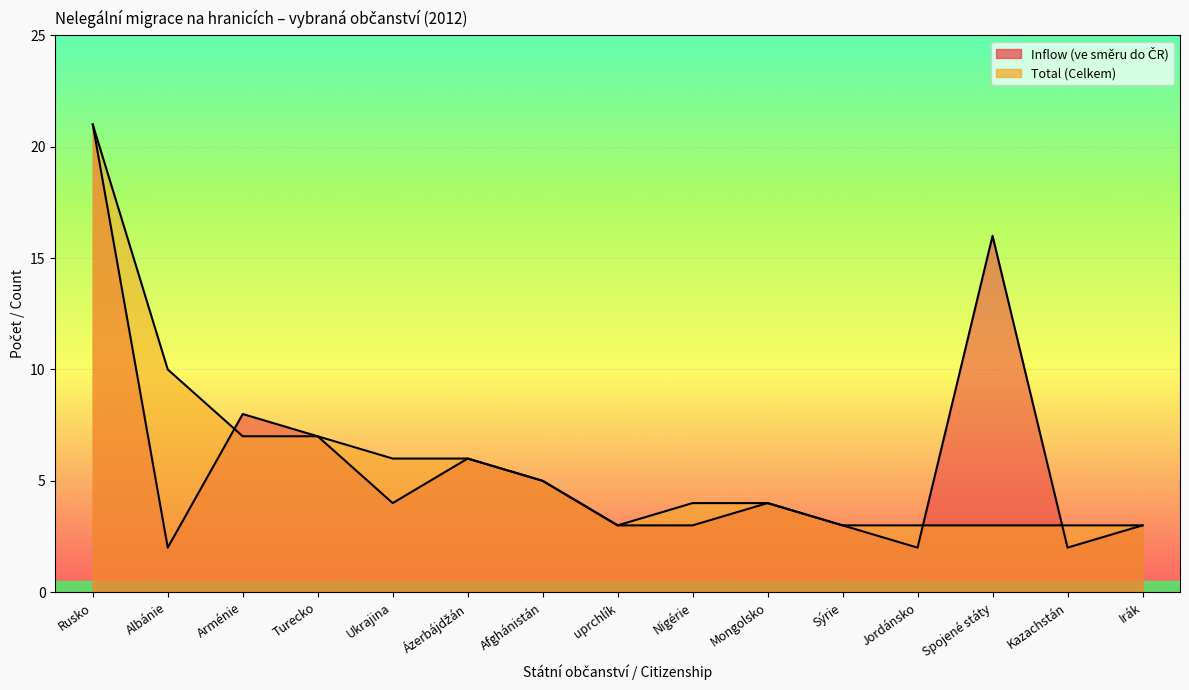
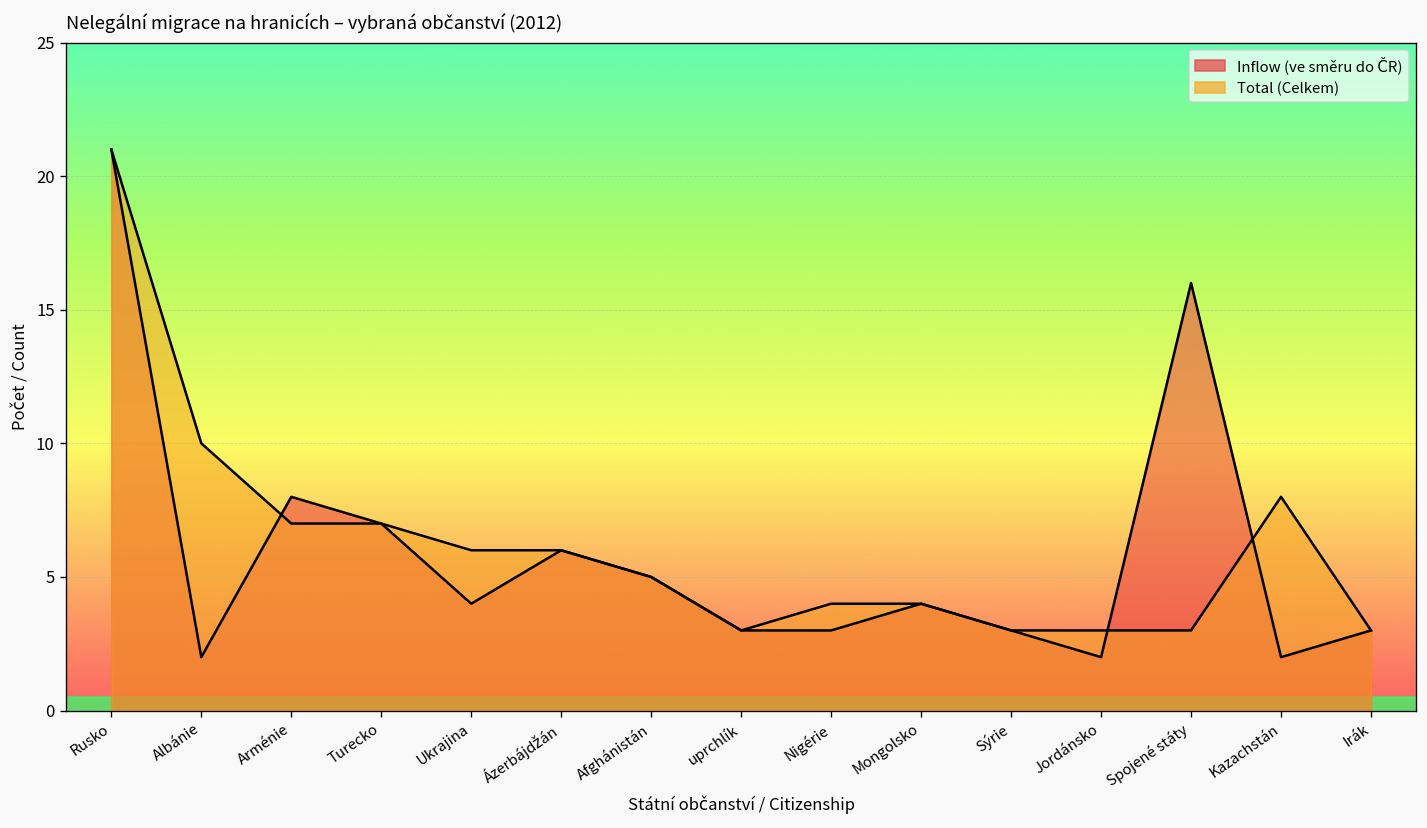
Total (Celkem), Kazachstán: 3 -> 8
